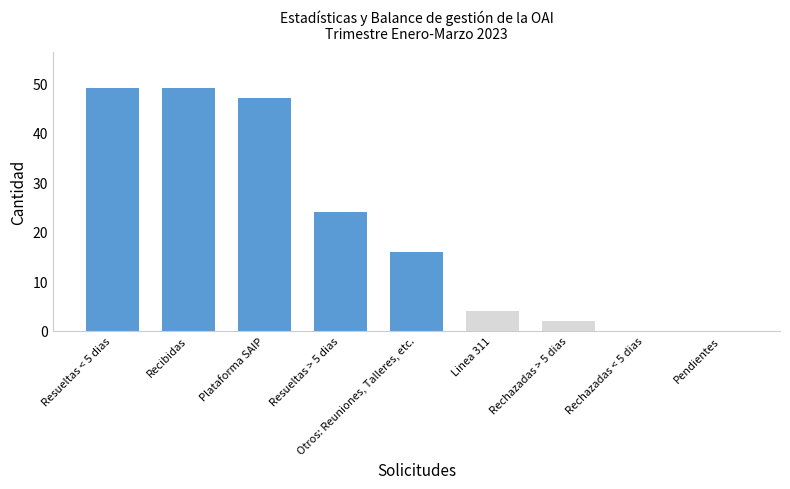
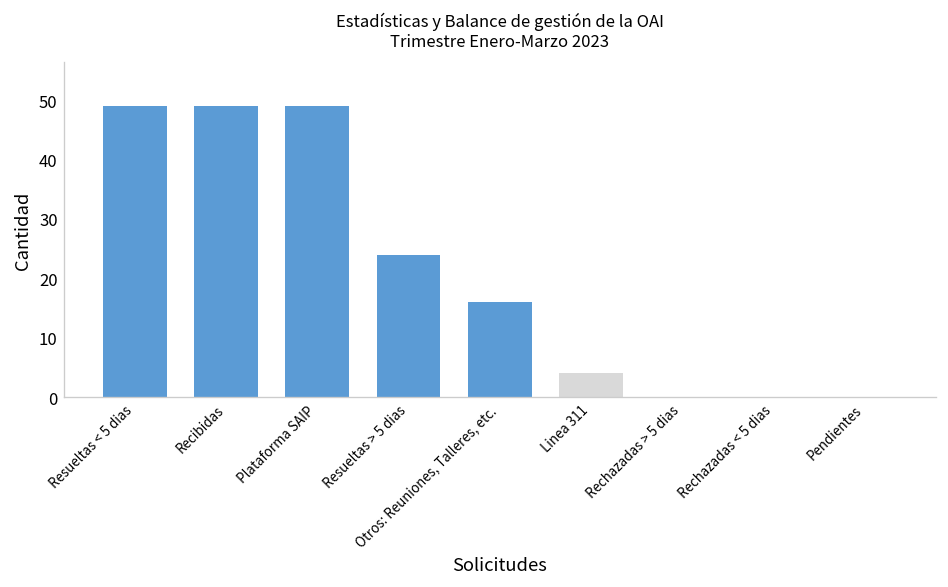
Plataforma SAIP: 47 -> 49
Rechazadas > 5 dias: 2 -> 0
